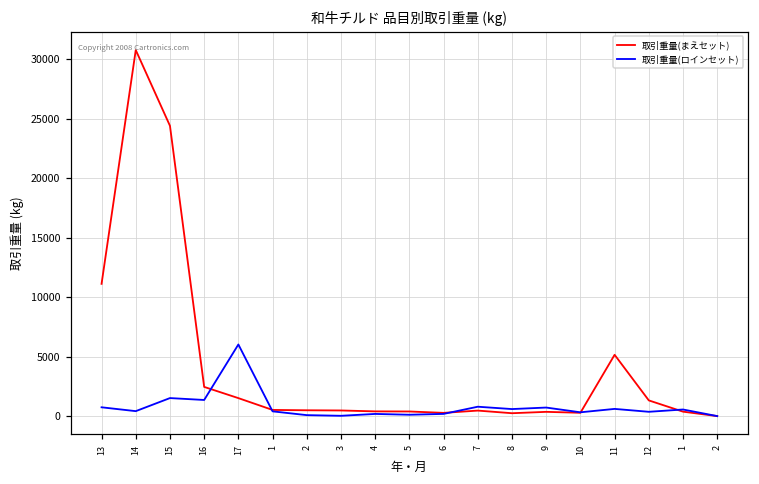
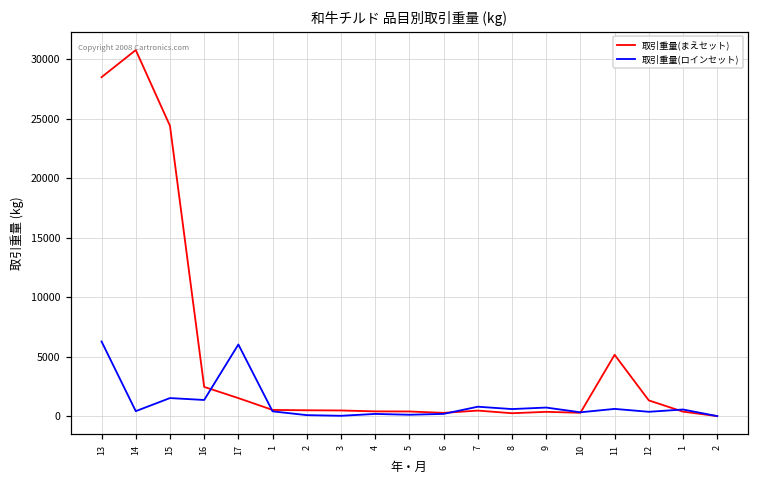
取引重量(まえセット), 13: 11100 -> 28500
取引重量(ロインセット), 13: 700 -> 6300
